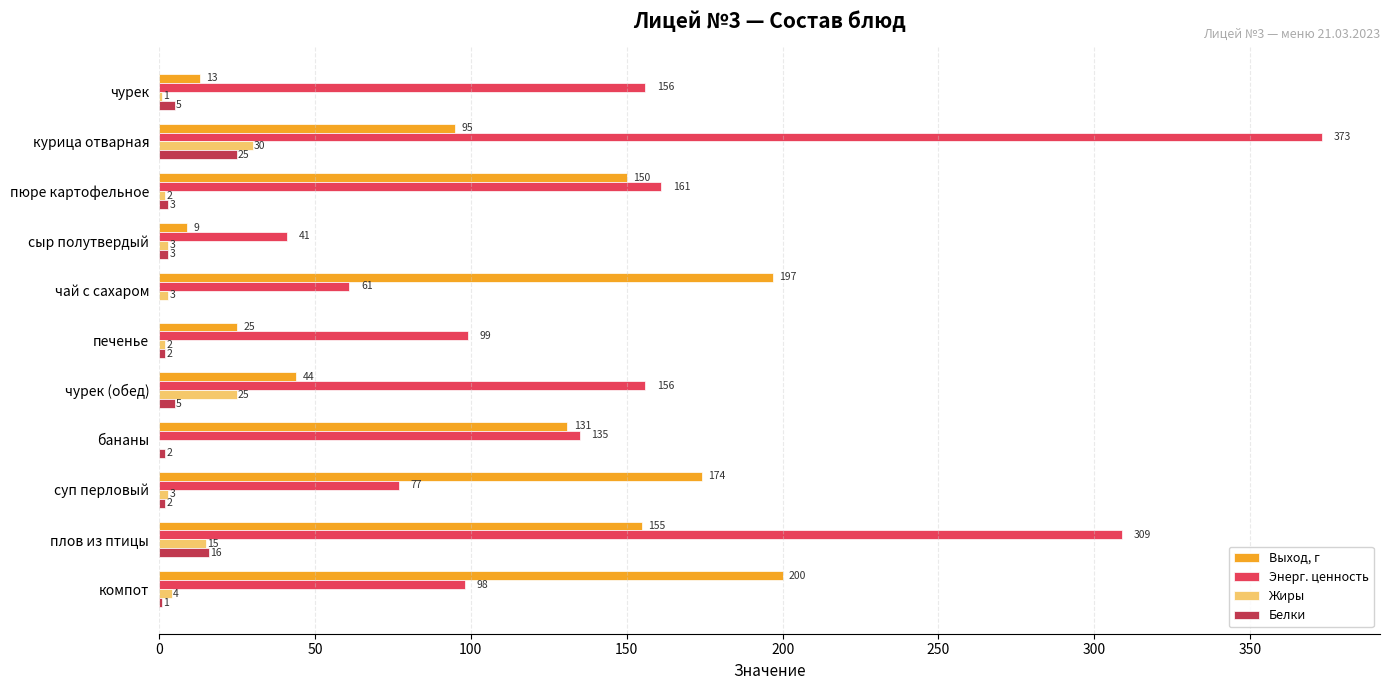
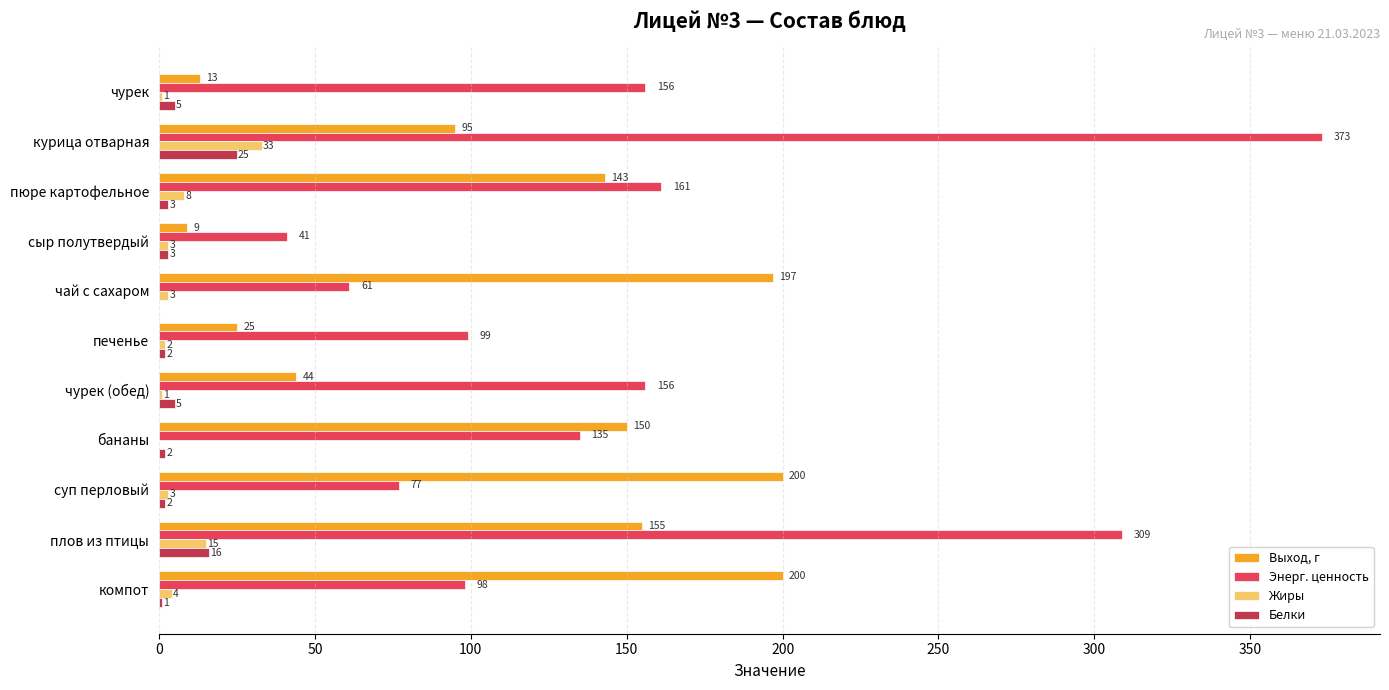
Жиры, курица отварная: 30 -> 33
Выход, г, пюре картофельное: 150 -> 143
Жиры, пюре картофельное: 2 -> 8
Жиры, чурек (обед): 25 -> 1
Выход, г, бананы: 131 -> 150
Выход, г, суп перловый: 174 -> 200
